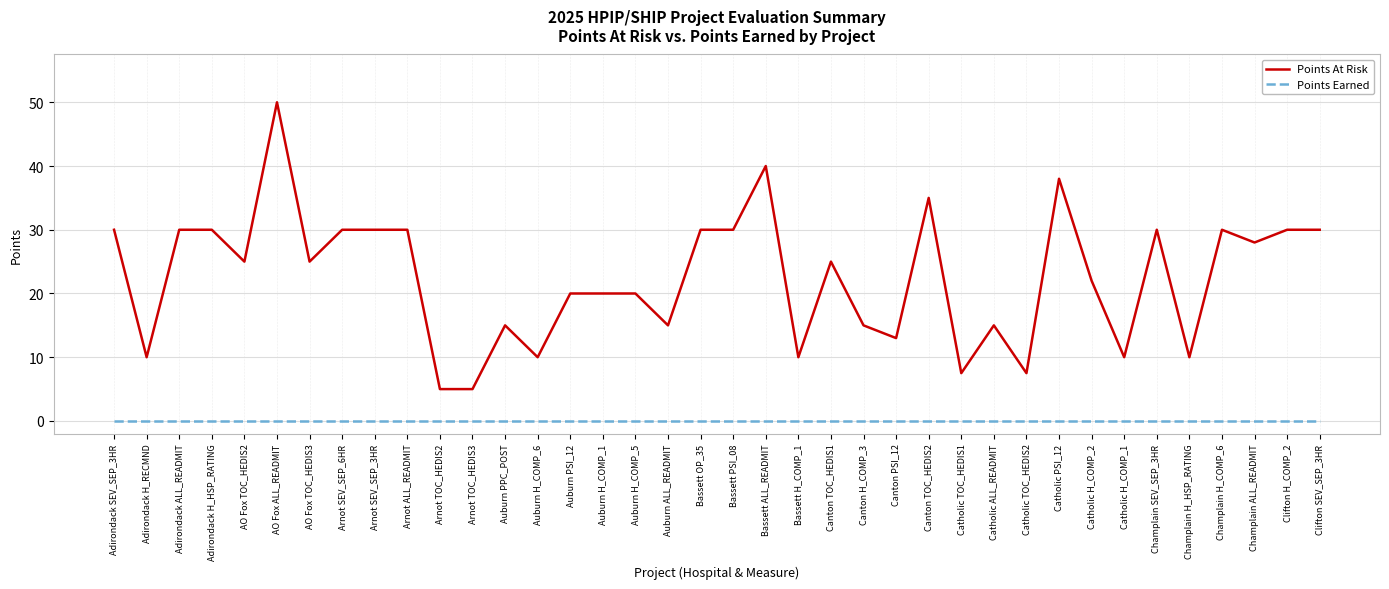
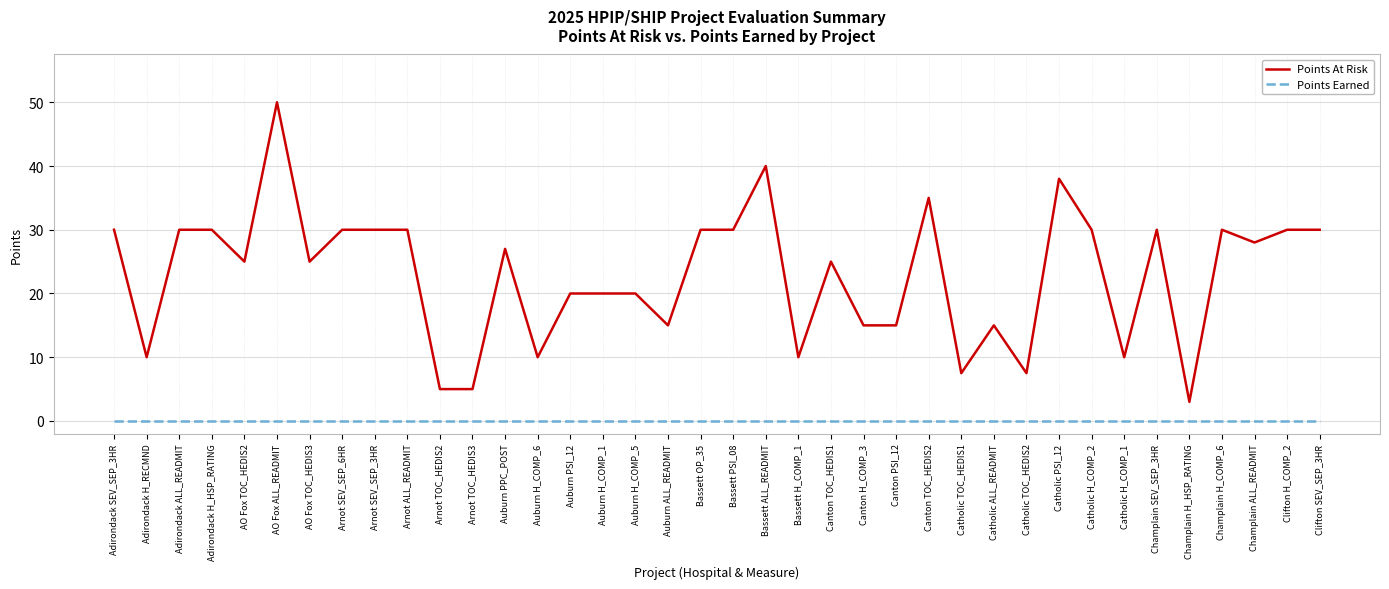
Points At Risk, Auburn PPC_POST: 15 -> 27
Points At Risk, Canton PSI_12: 13 -> 15
Points At Risk, Catholic H_COMP_2: 22 -> 30
Points At Risk, Champlain H_HSP_RATING: 10 -> 3
